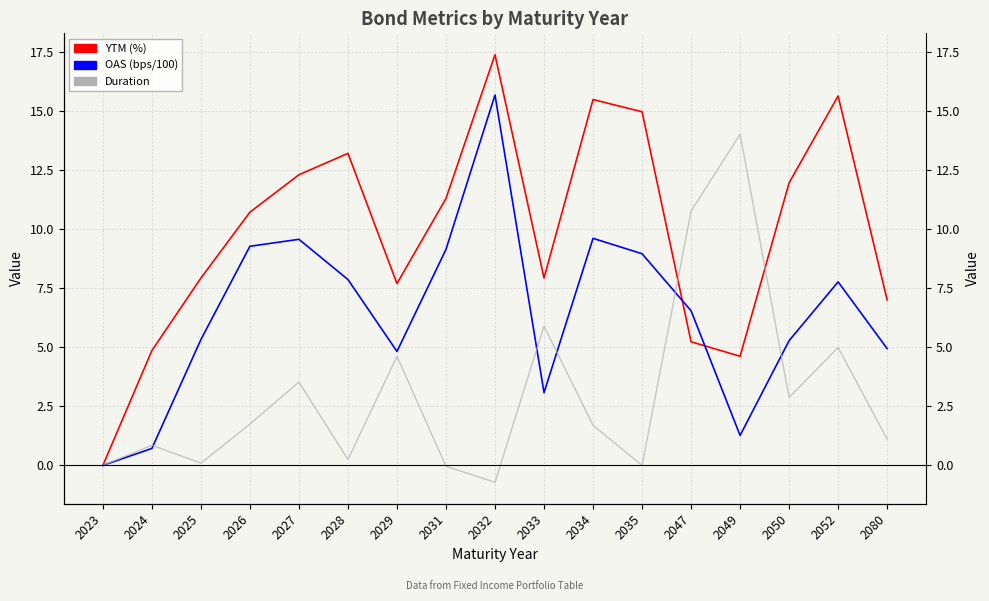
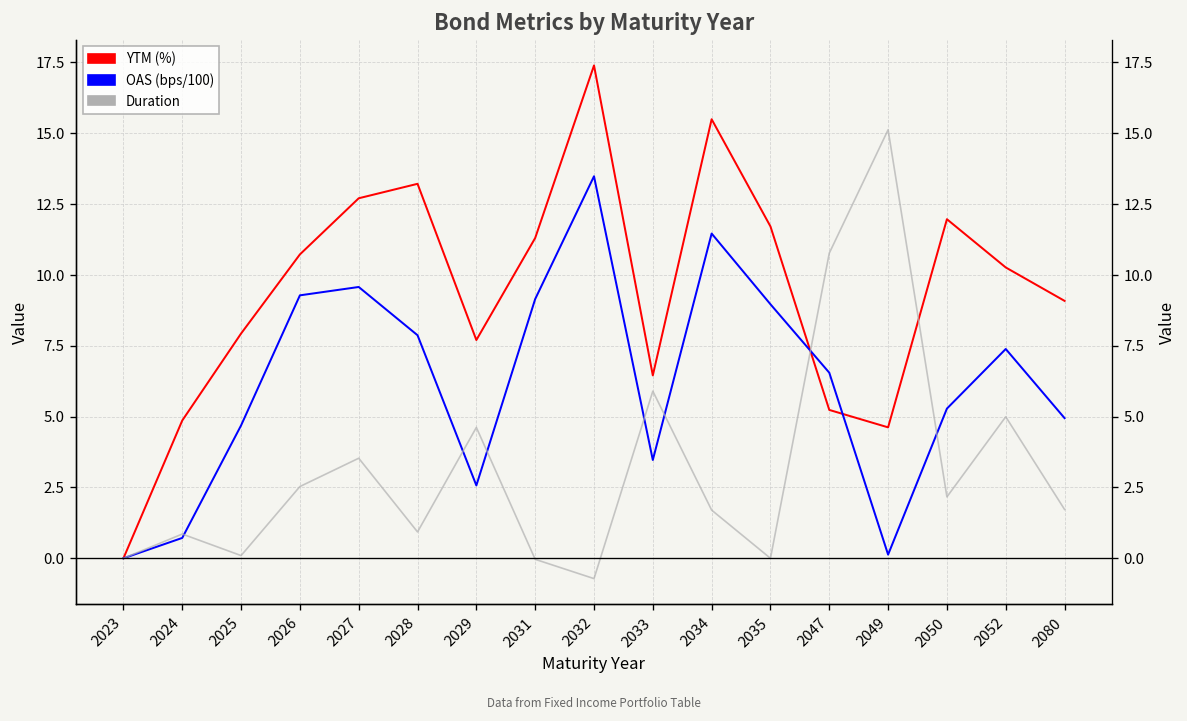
OAS (bps/100), 2025: 5.3 -> 4.7
Duration, 2026: 1.7 -> 2.5
YTM (%), 2027: 12.3 -> 12.7
Duration, 2028: 0.3 -> 0.9
OAS (bps/100), 2029: 4.8 -> 2.6
OAS (bps/100), 2032: 15.7 -> 13.5
YTM (%), 2033: 7.9 -> 6.5
OAS (bps/100), 2033: 3.1 -> 3.5
OAS (bps/100), 2034: 9.6 -> 11.5
YTM (%), 2035: 15.0 -> 11.7
OAS (bps/100), 2049: 1.3 -> 0.1
Duration, 2049: 14.0 -> 15.1
Duration, 2050: 2.9 -> 2.2
YTM (%), 2052: 15.6 -> 10.3
OAS (bps/100), 2052: 7.8 -> 7.4
YTM (%), 2080: 7.0 -> 9.1
Duration, 2080: 1.1 -> 1.7
